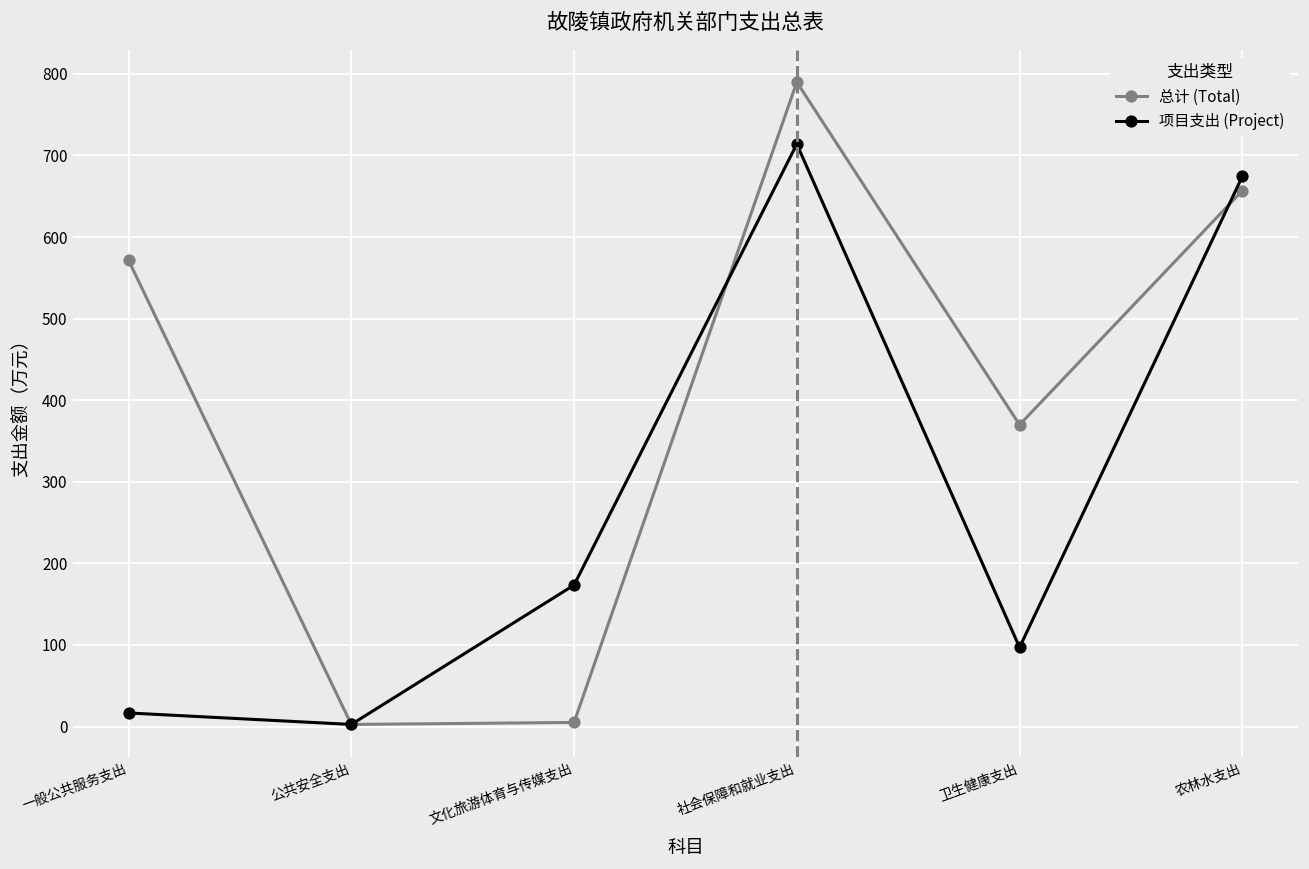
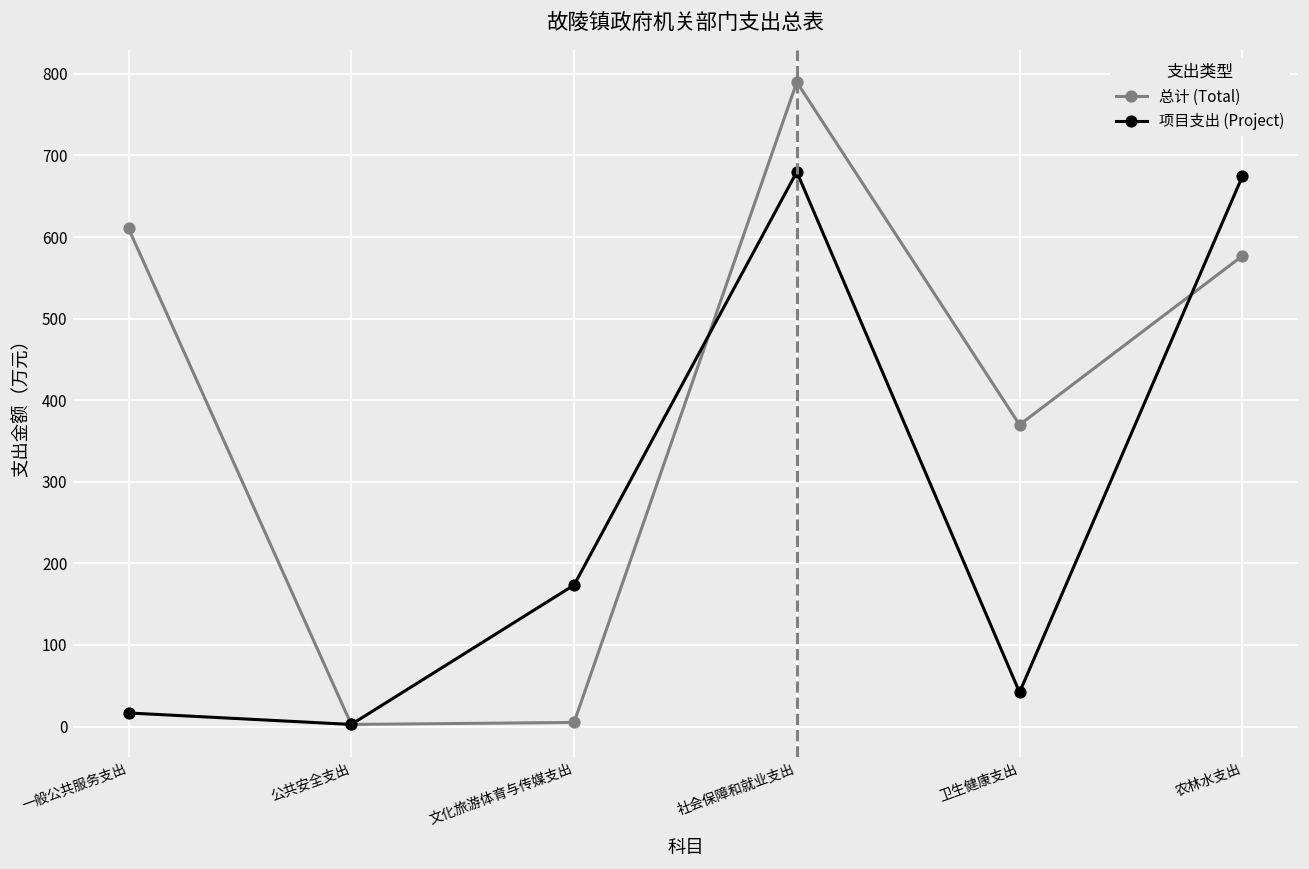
总计 (Total), 一般公共服务支出: 570 -> 610
项目支出 (Project), 社会保障和就业支出: 710 -> 680
项目支出 (Project), 卫生健康支出: 100 -> 40
总计 (Total), 农林水支出: 660 -> 580
